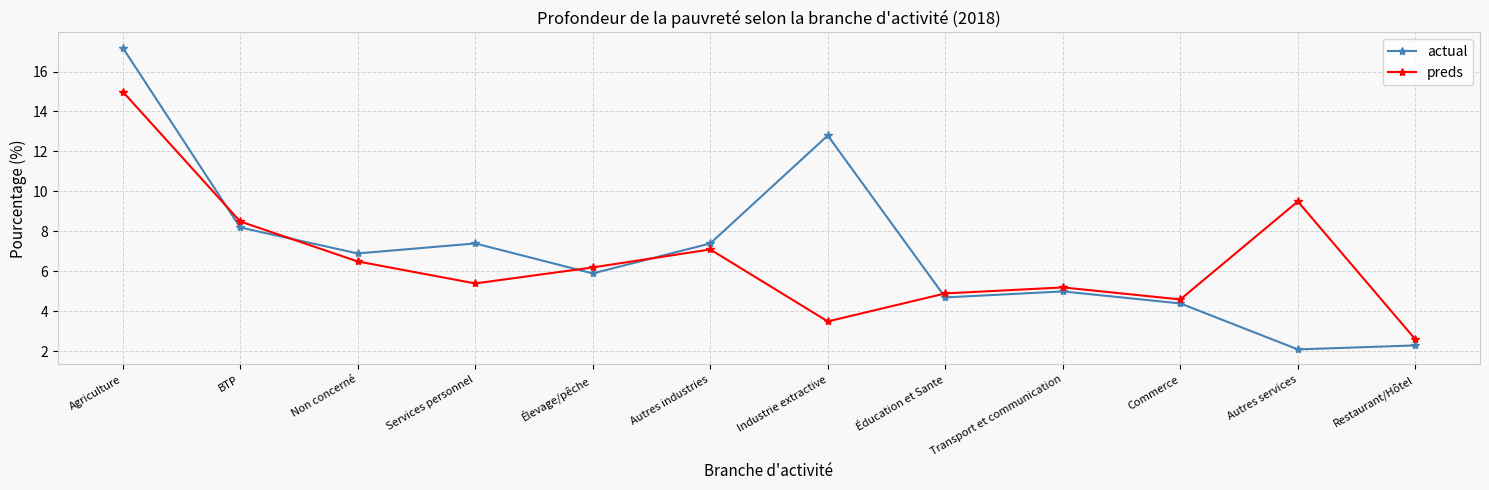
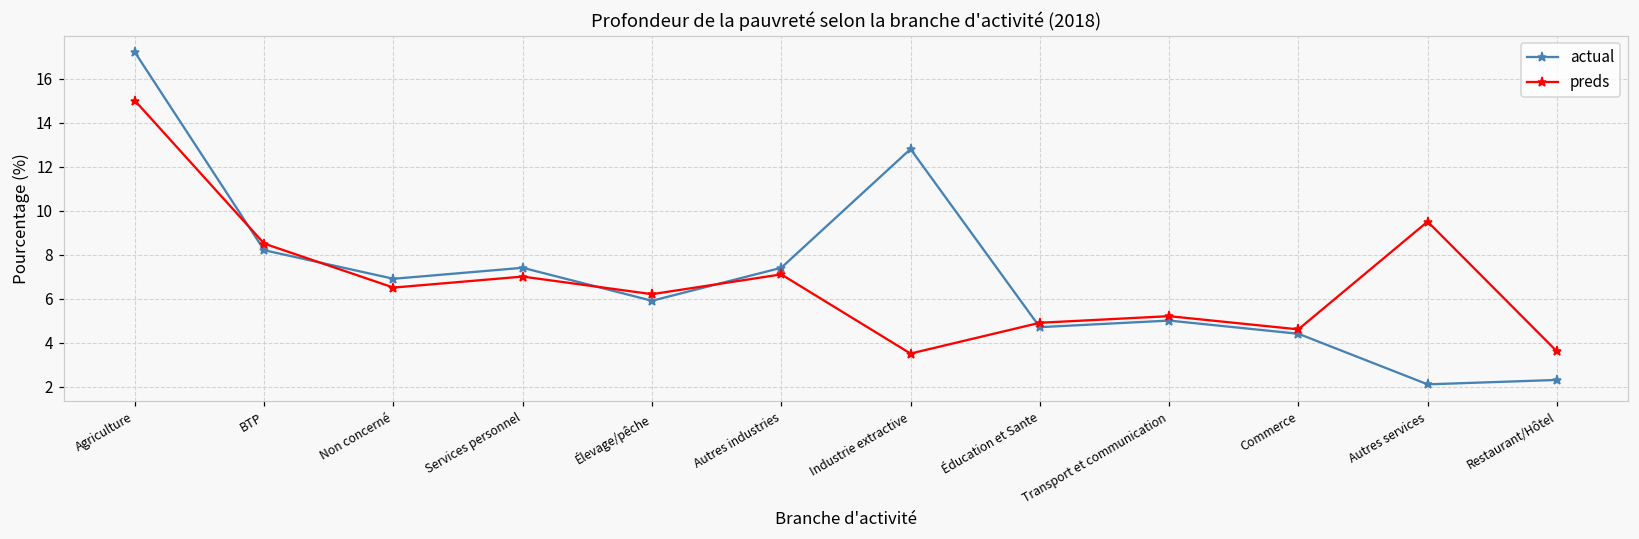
preds, Services personnel: 5.4 -> 7.0
preds, Restaurant/Hôtel: 2.6 -> 3.6
